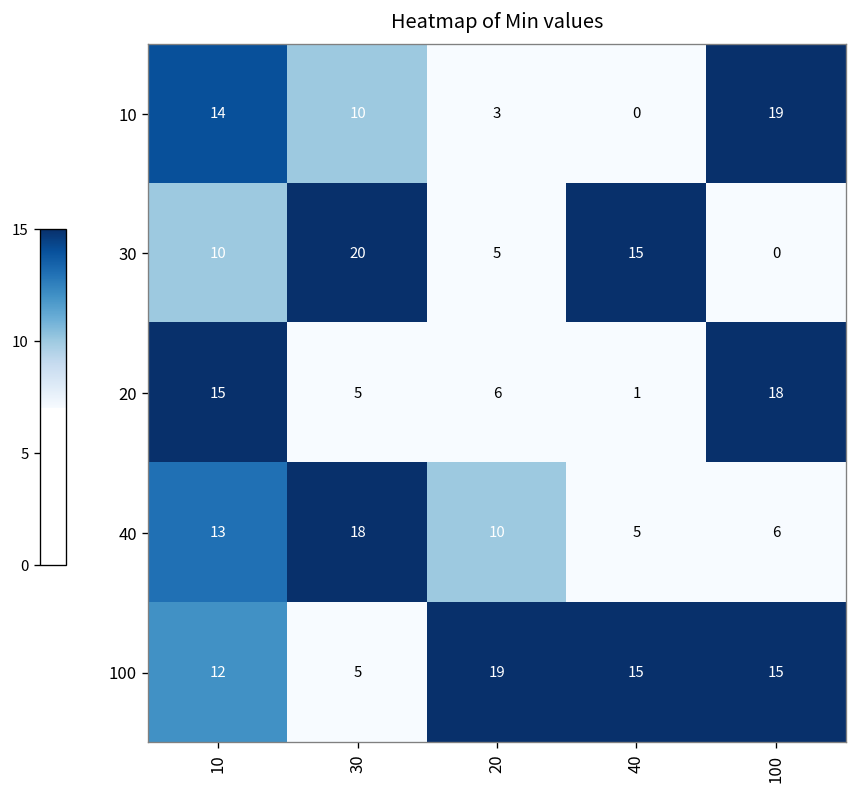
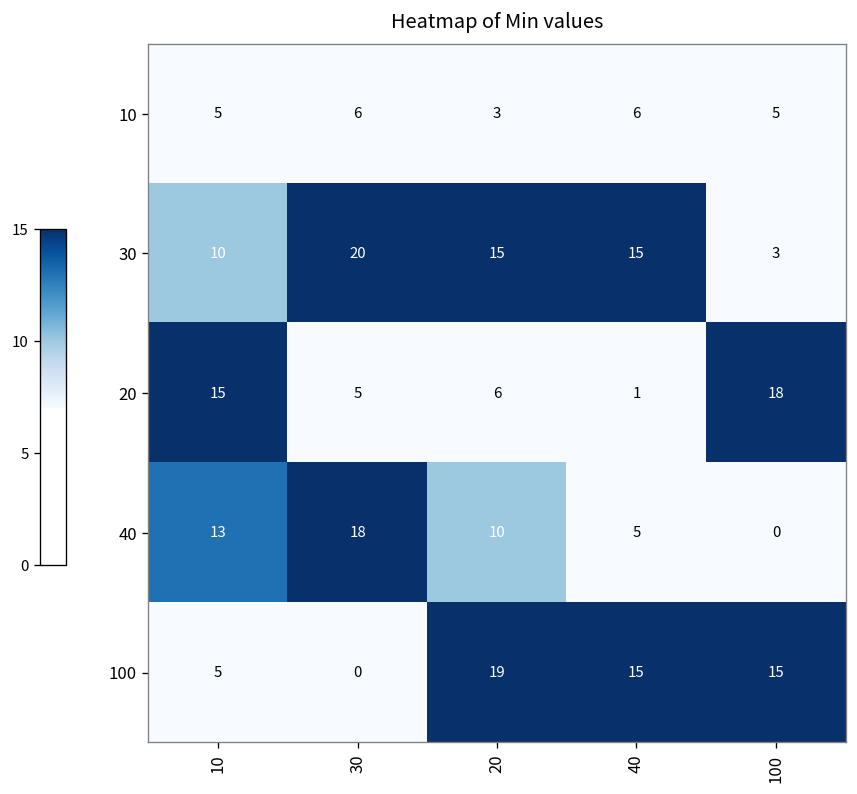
10, 10: 14 -> 5
10, 30: 10 -> 6
10, 40: 0 -> 6
10, 100: 19 -> 5
30, 20: 5 -> 15
30, 100: 0 -> 3
40, 100: 6 -> 0
100, 10: 12 -> 5
100, 30: 5 -> 0
